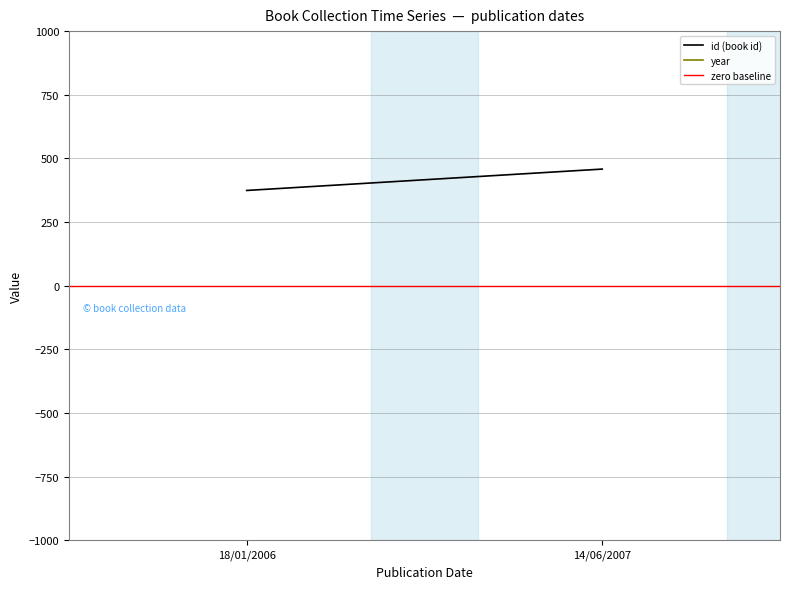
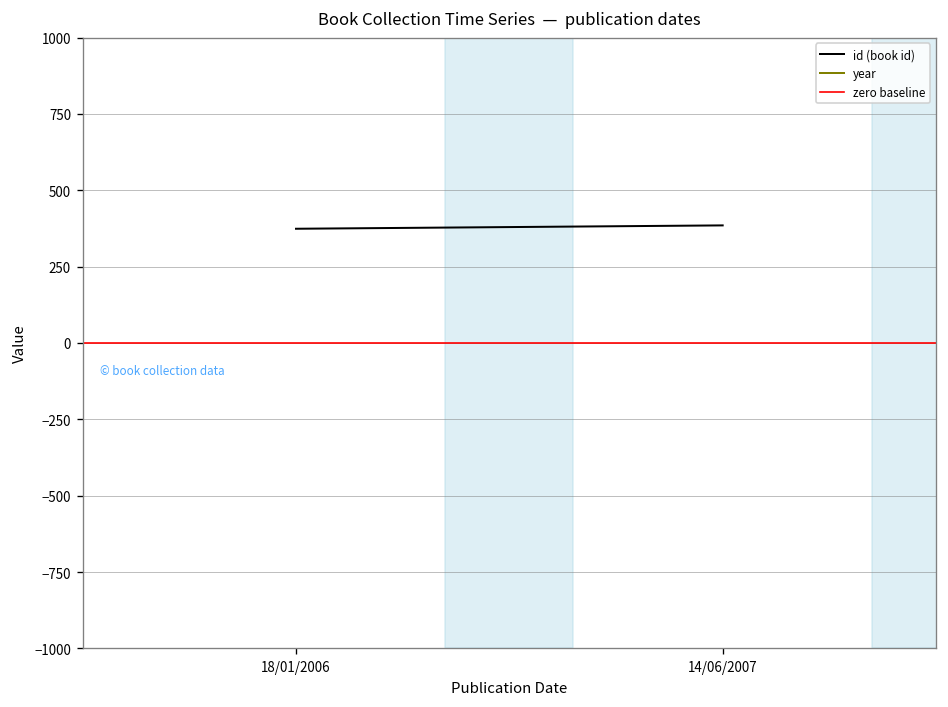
id (book id), 14/06/2007: 460 -> 390
